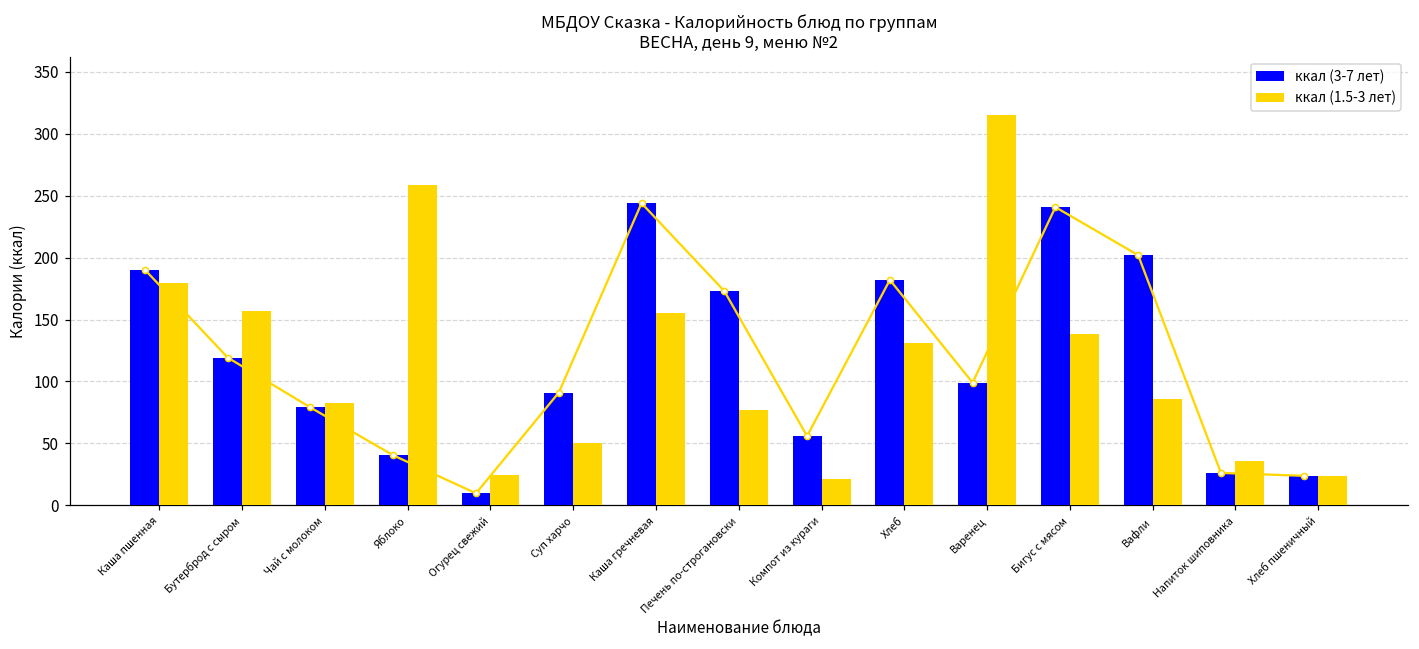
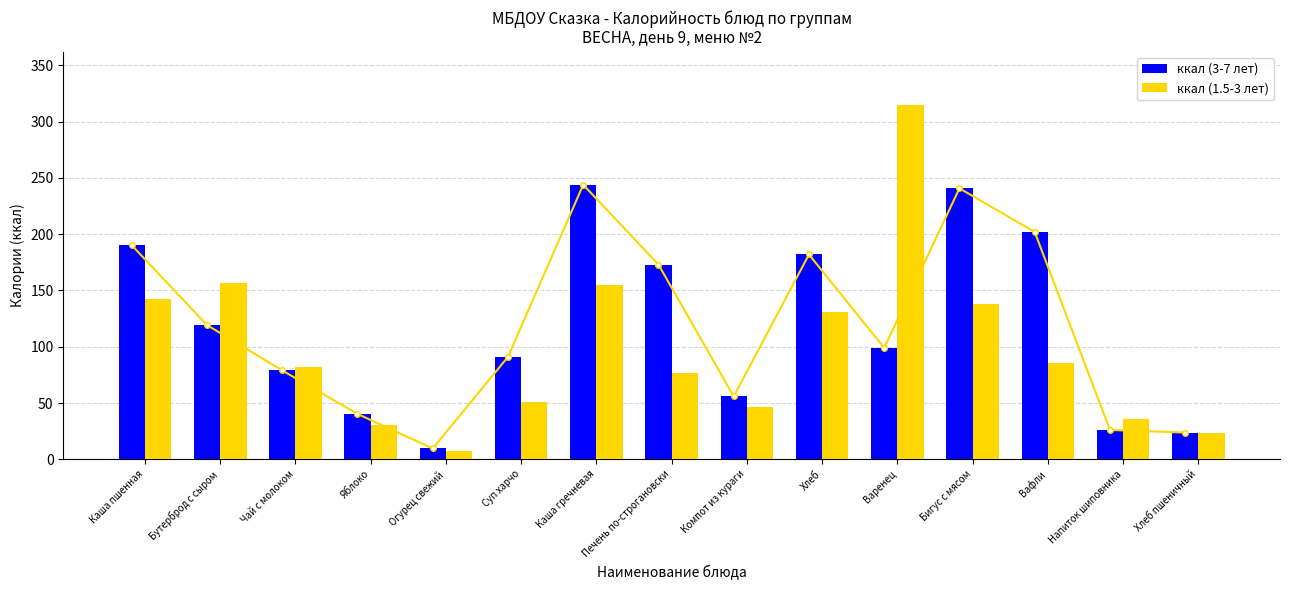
ккал (1.5-3 лет), Каша пшенная: 180 -> 143
ккал (1.5-3 лет), Яблоко: 259 -> 30
ккал (1.5-3 лет), Огурец свежий: 24 -> 7
ккал (1.5-3 лет), Компот из кураги: 22 -> 47
